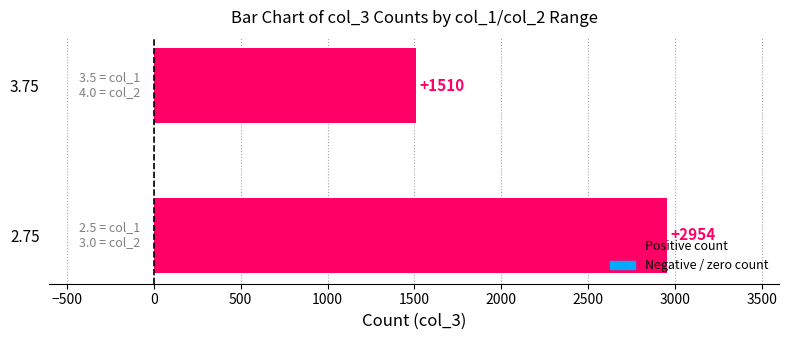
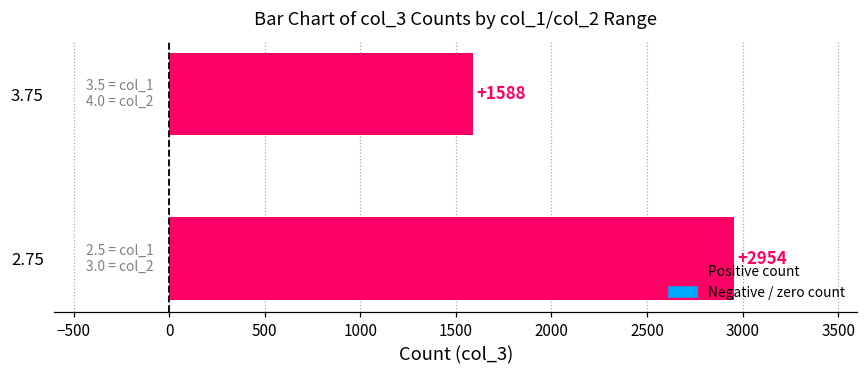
3.75: +1510 -> +1588
